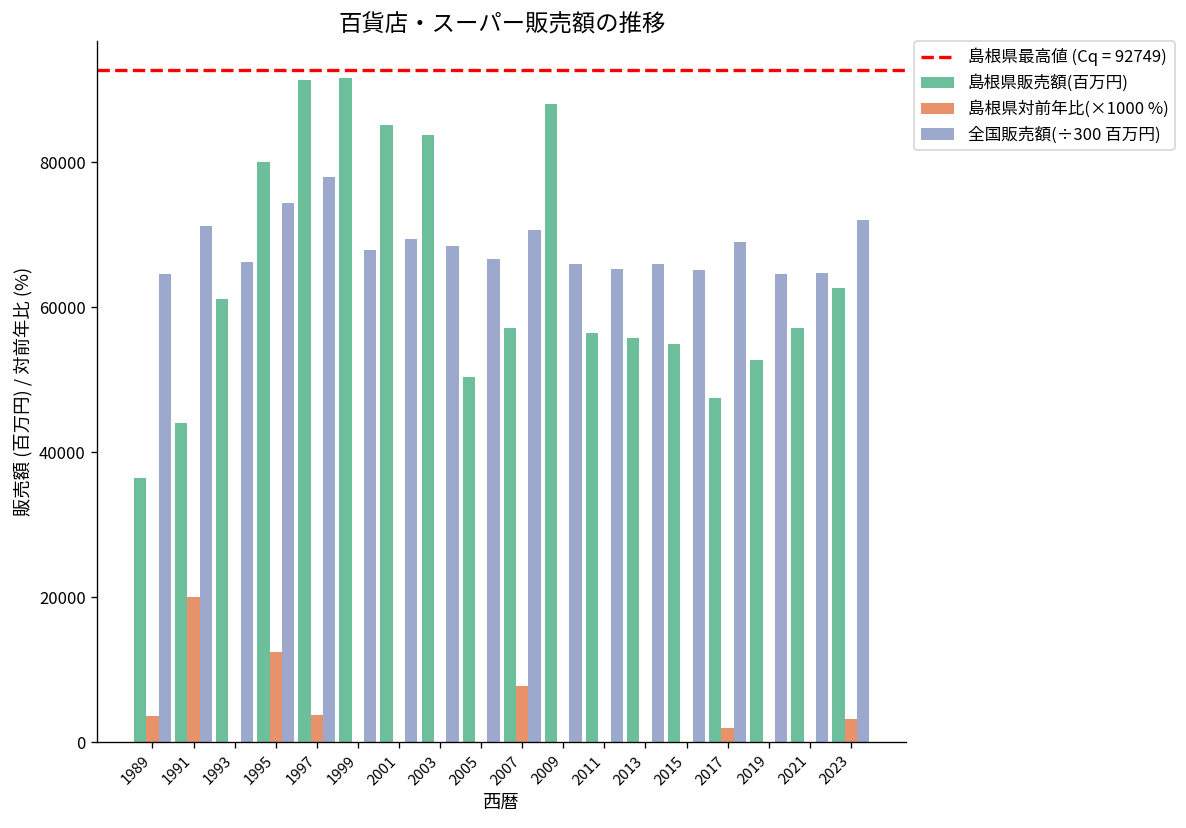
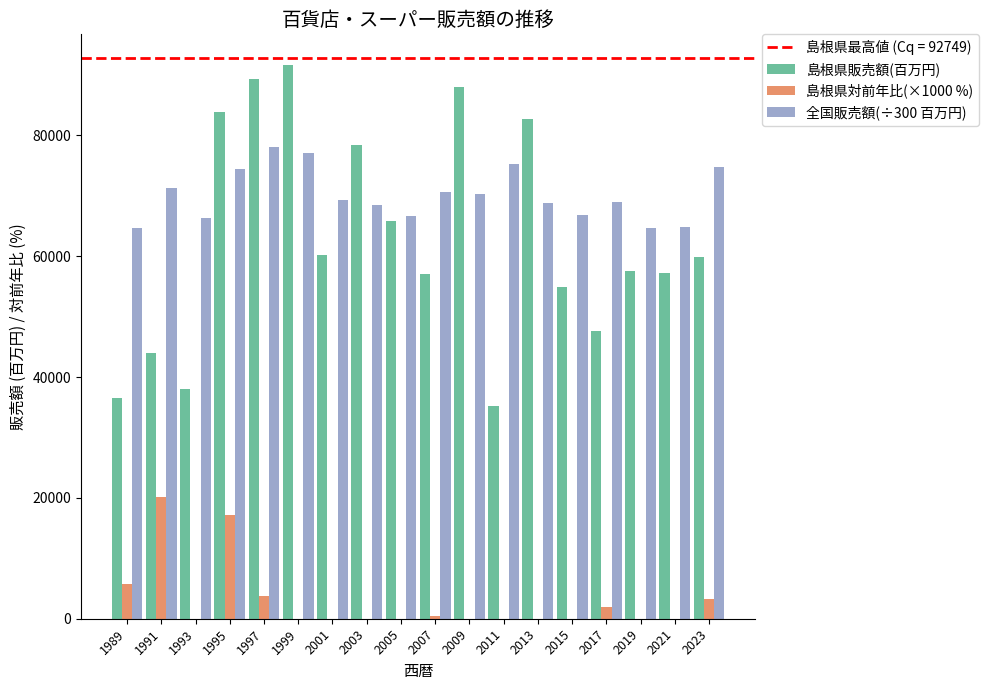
島根県対前年比(×1000 %), 1989: 4000 -> 6000
島根県販売額(百万円), 1993: 61000 -> 38000
島根県販売額(百万円), 1995: 80000 -> 84000
島根県対前年比(×1000 %), 1995: 12000 -> 17000
島根県販売額(百万円), 1997: 91000 -> 89000
全国販売額(÷300 百万円), 1999: 68000 -> 77000
島根県販売額(百万円), 2001: 85000 -> 60000
島根県販売額(百万円), 2003: 84000 -> 78000
島根県販売額(百万円), 2005: 50000 -> 66000
島根県対前年比(×1000 %), 2007: 8000 -> 0
全国販売額(÷300 百万円), 2009: 66000 -> 70000
島根県販売額(百万円), 2011: 56000 -> 35000
全国販売額(÷300 百万円), 2011: 65000 -> 75000
島根県販売額(百万円), 2013: 56000 -> 83000
全国販売額(÷300 百万円), 2013: 66000 -> 69000
全国販売額(÷300 百万円), 2015: 65000 -> 67000
島根県販売額(百万円), 2019: 53000 -> 58000
島根県販売額(百万円), 2023: 63000 -> 60000
全国販売額(÷300 百万円), 2023: 72000 -> 75000
